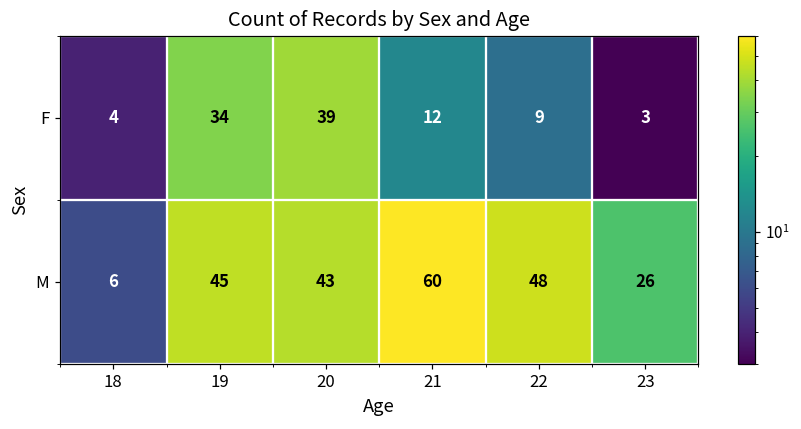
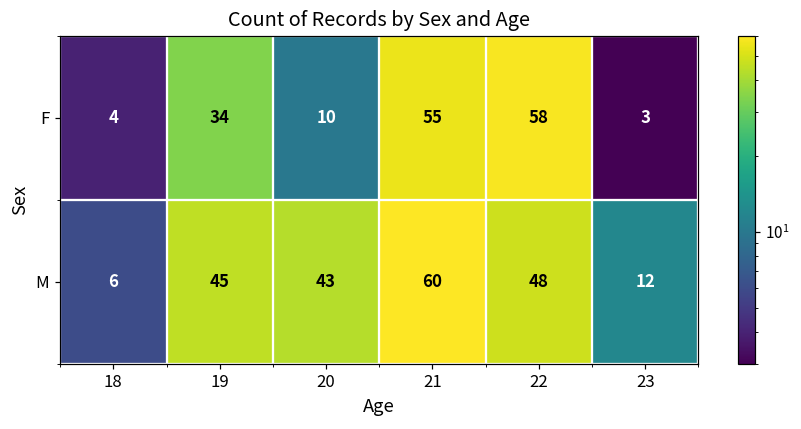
F, 20: 39 -> 10
F, 21: 12 -> 55
F, 22: 9 -> 58
M, 23: 26 -> 12
